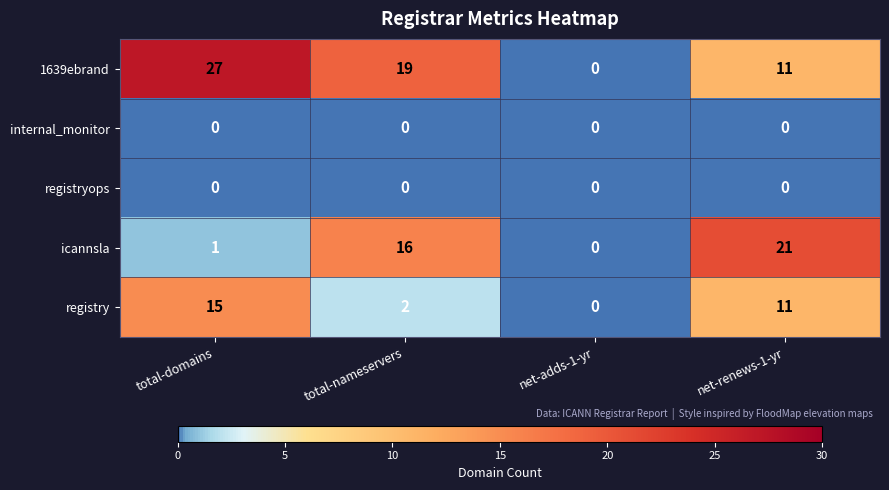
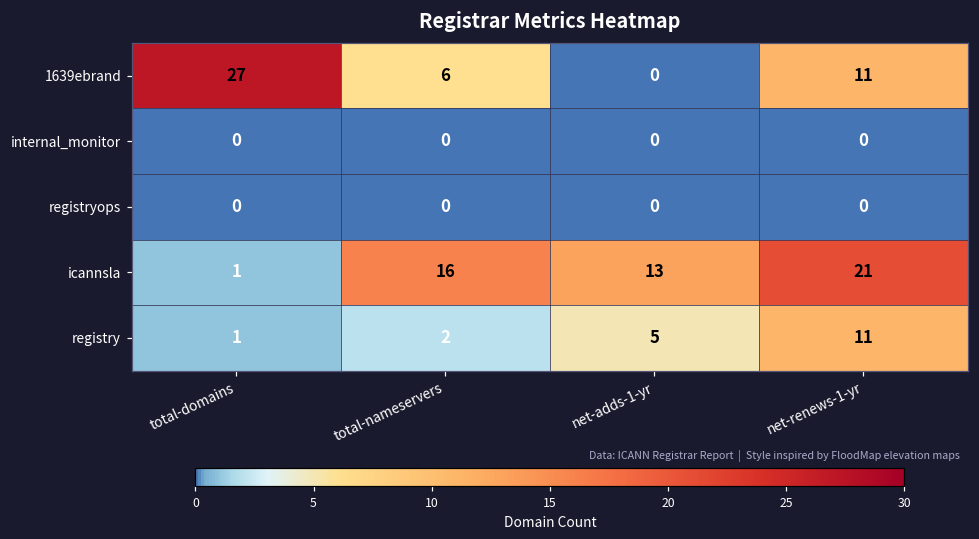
1639ebrand, total-nameservers: 19 -> 6
icannsla, net-adds-1-yr: 0 -> 13
registry, total-domains: 15 -> 1
registry, net-adds-1-yr: 0 -> 5
